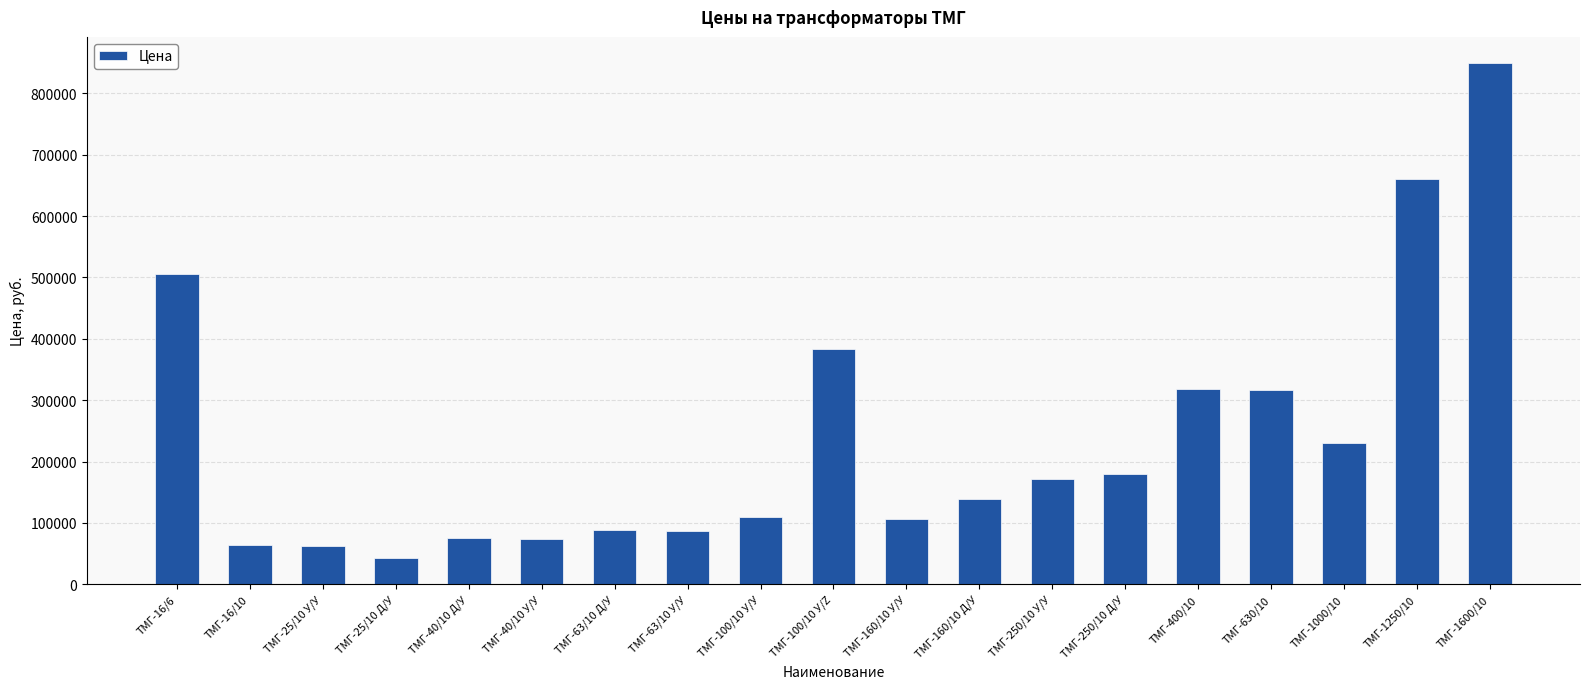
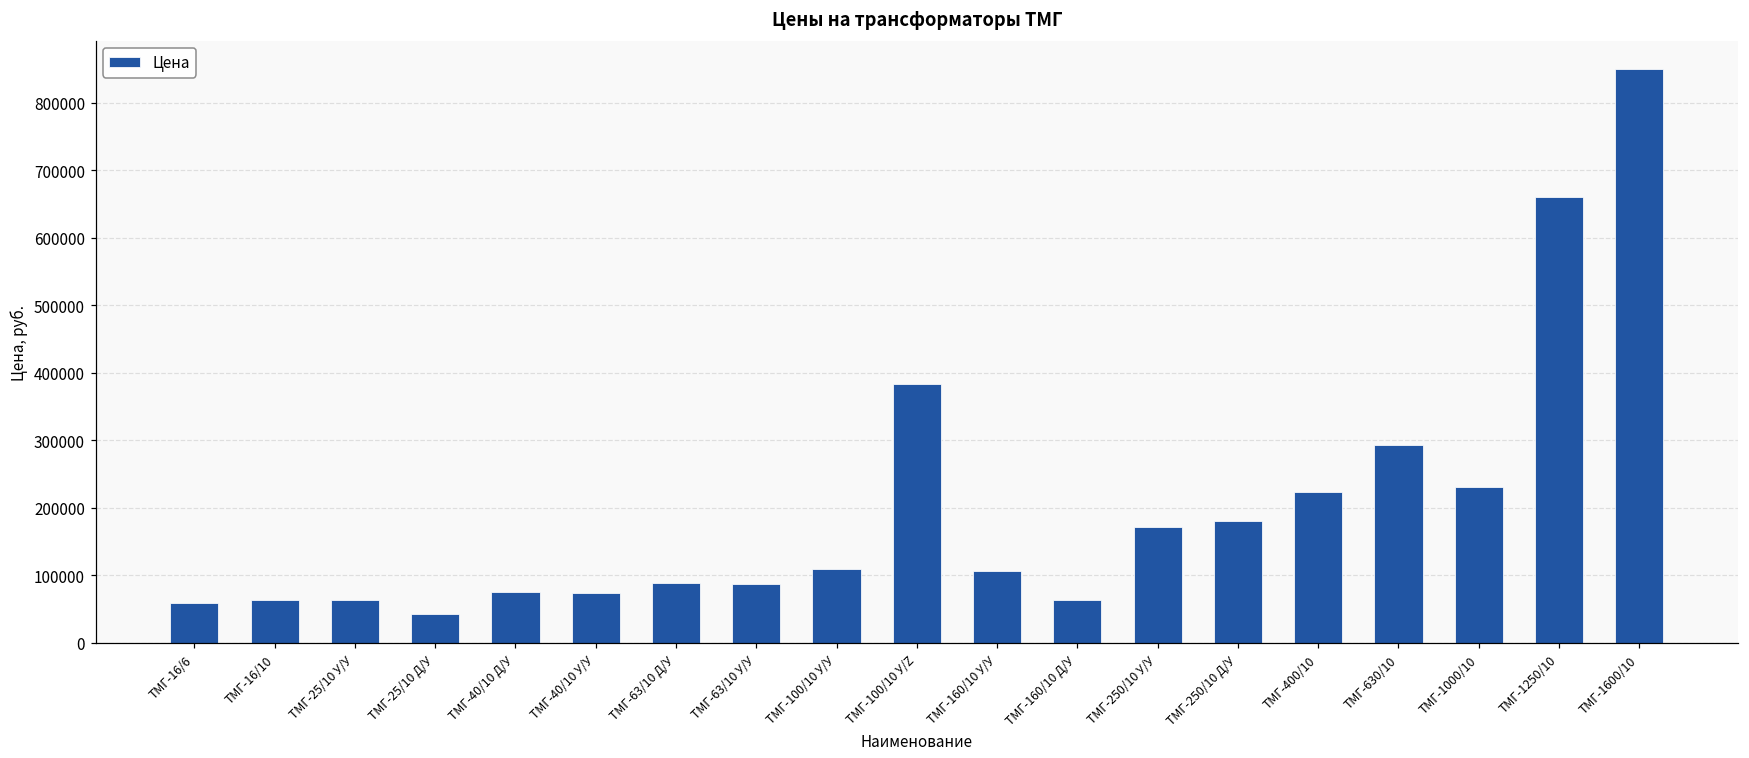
ТМГ-16/6: 510000 -> 60000
ТМГ-160/10 Д/У: 140000 -> 60000
ТМГ-400/10: 320000 -> 220000
ТМГ-630/10: 320000 -> 290000
